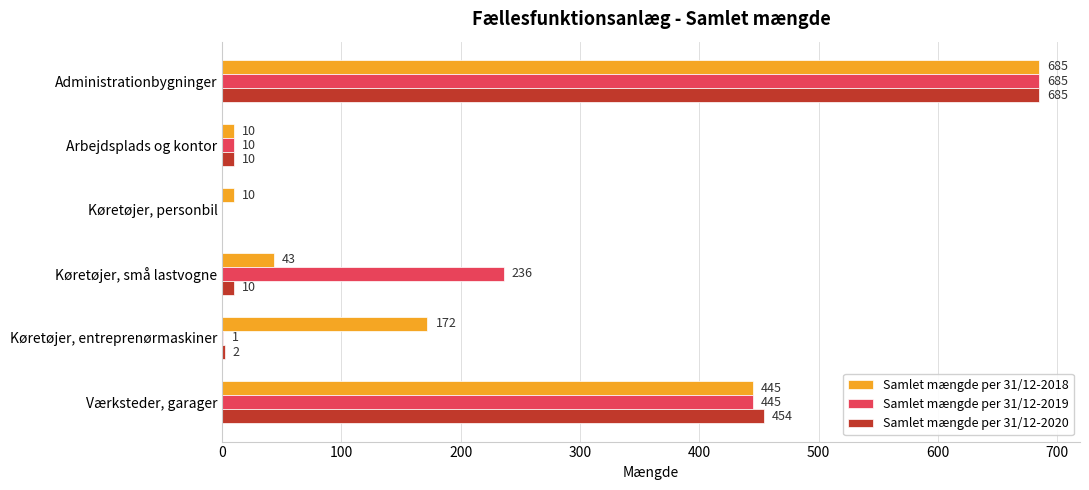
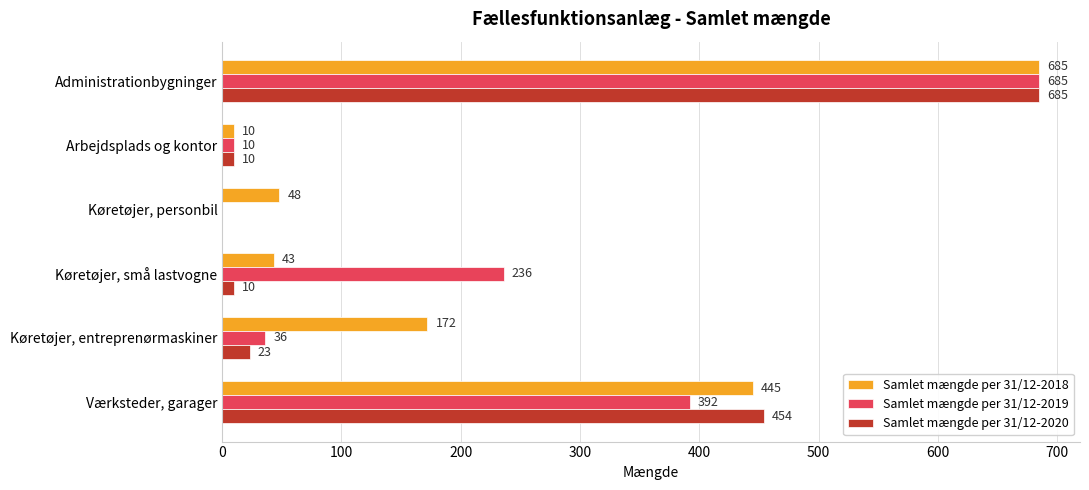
Samlet mængde per 31/12-2018, Køretøjer, personbil: 10 -> 48
Samlet mængde per 31/12-2019, Køretøjer, entreprenørmaskiner: 1 -> 36
Samlet mængde per 31/12-2020, Køretøjer, entreprenørmaskiner: 2 -> 23
Samlet mængde per 31/12-2019, Værksteder, garager: 445 -> 392
